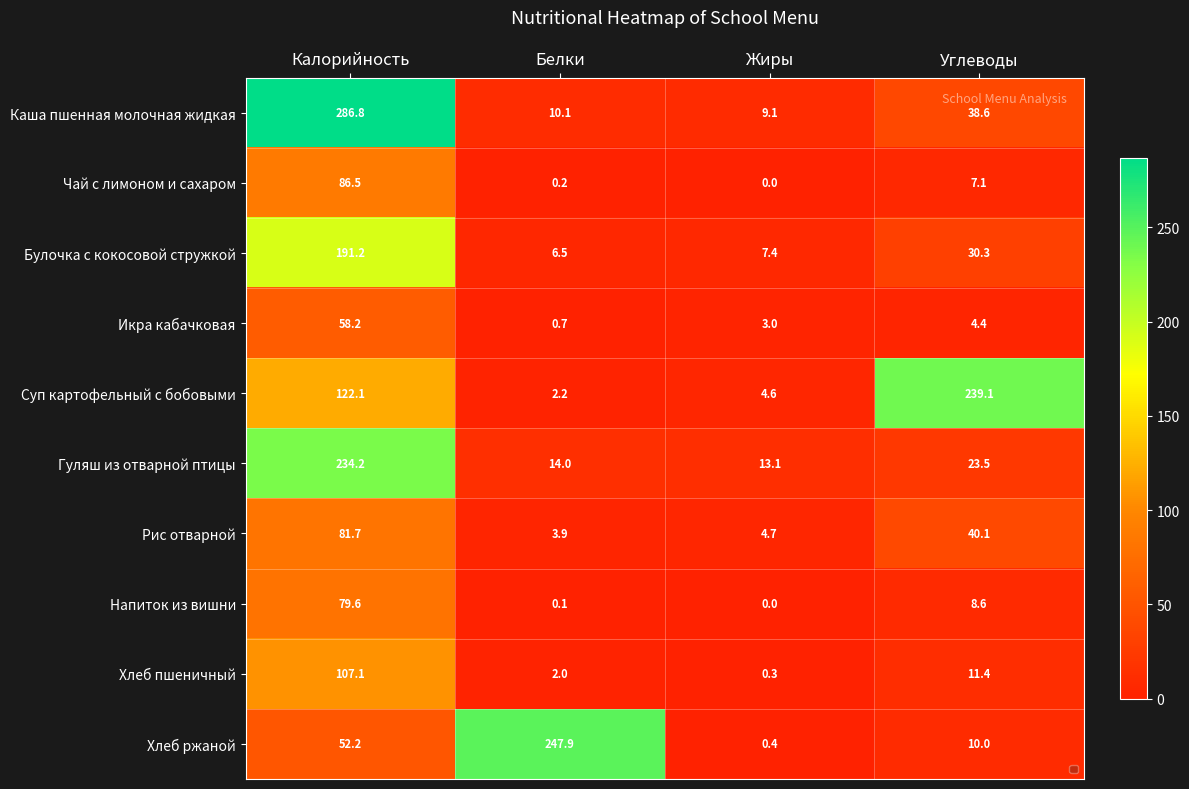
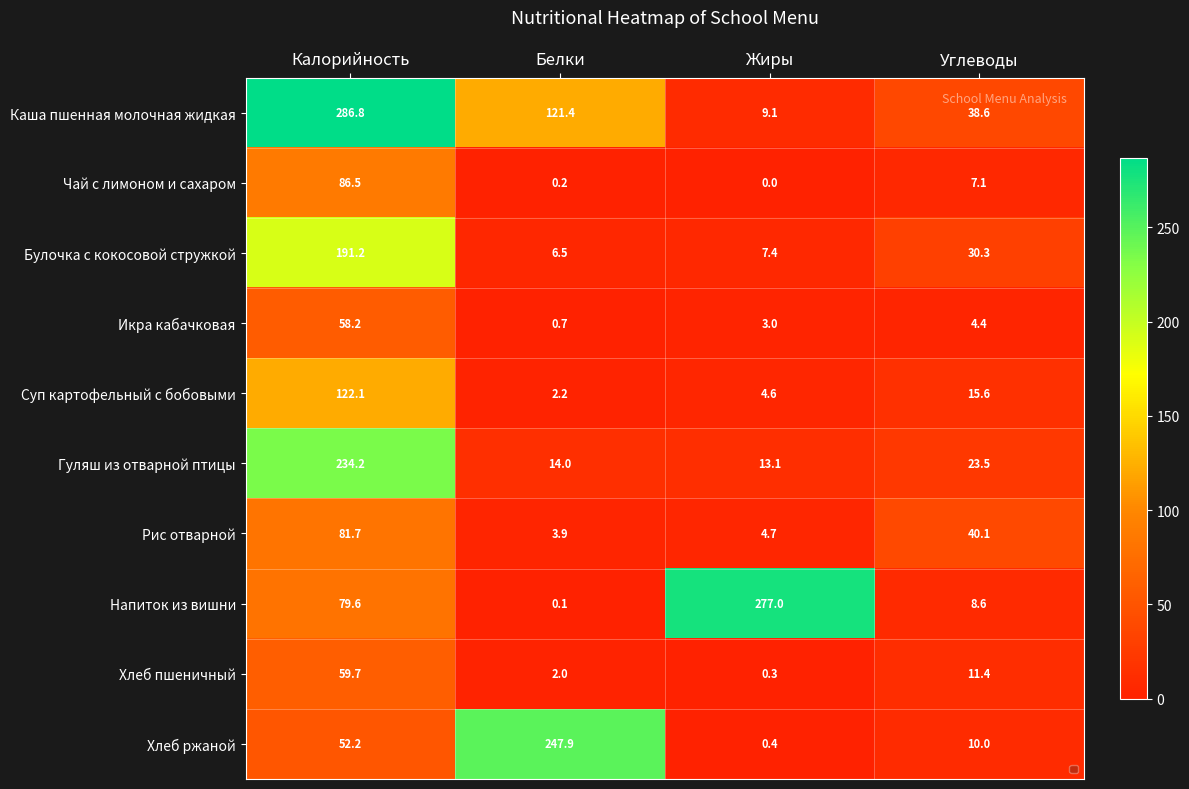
Каша пшенная молочная жидкая, Белки: 10.1 -> 121.4
Суп картофельный с бобовыми, Углеводы: 239.1 -> 15.6
Напиток из вишни, Жиры: 0.0 -> 277.0
Хлеб пшеничный, Калорийность: 107.1 -> 59.7
